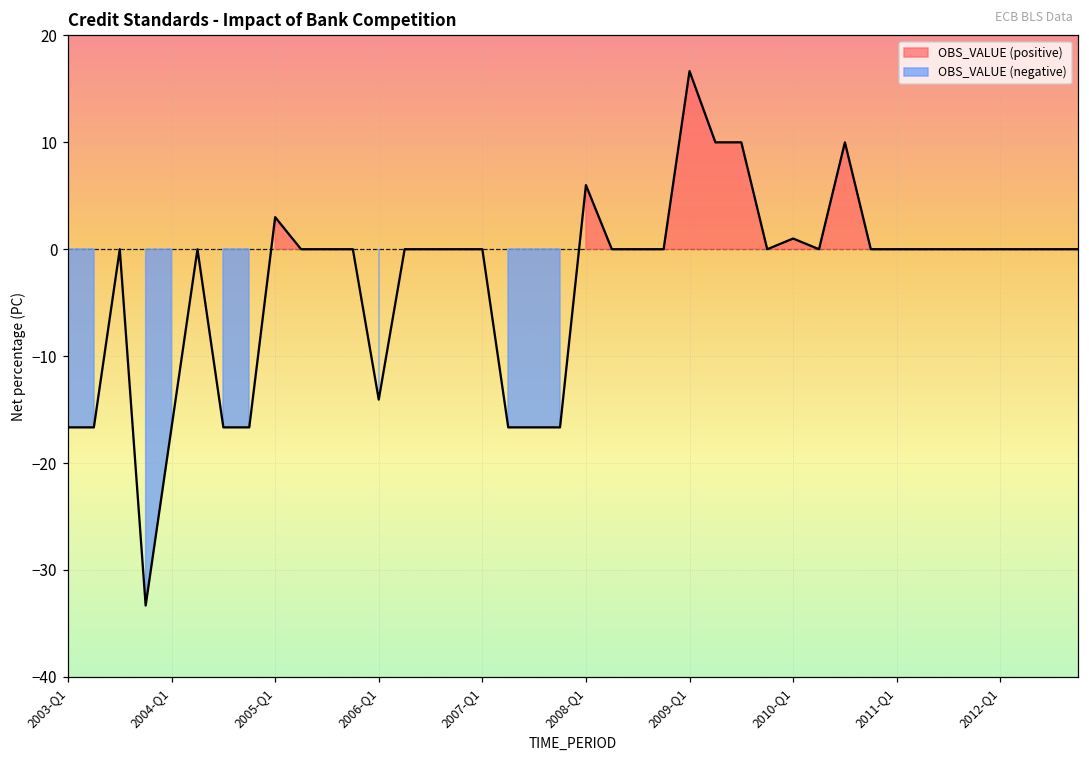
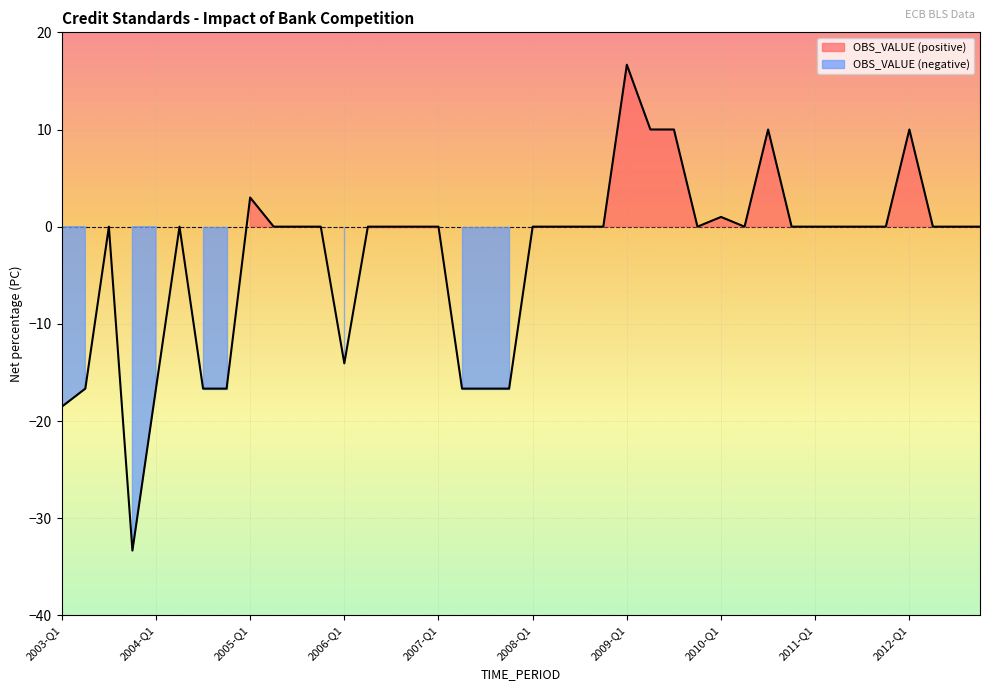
2003-Q1: -17 -> -19
2008-Q1: 6 -> 0
2012-Q1: 0 -> 10
